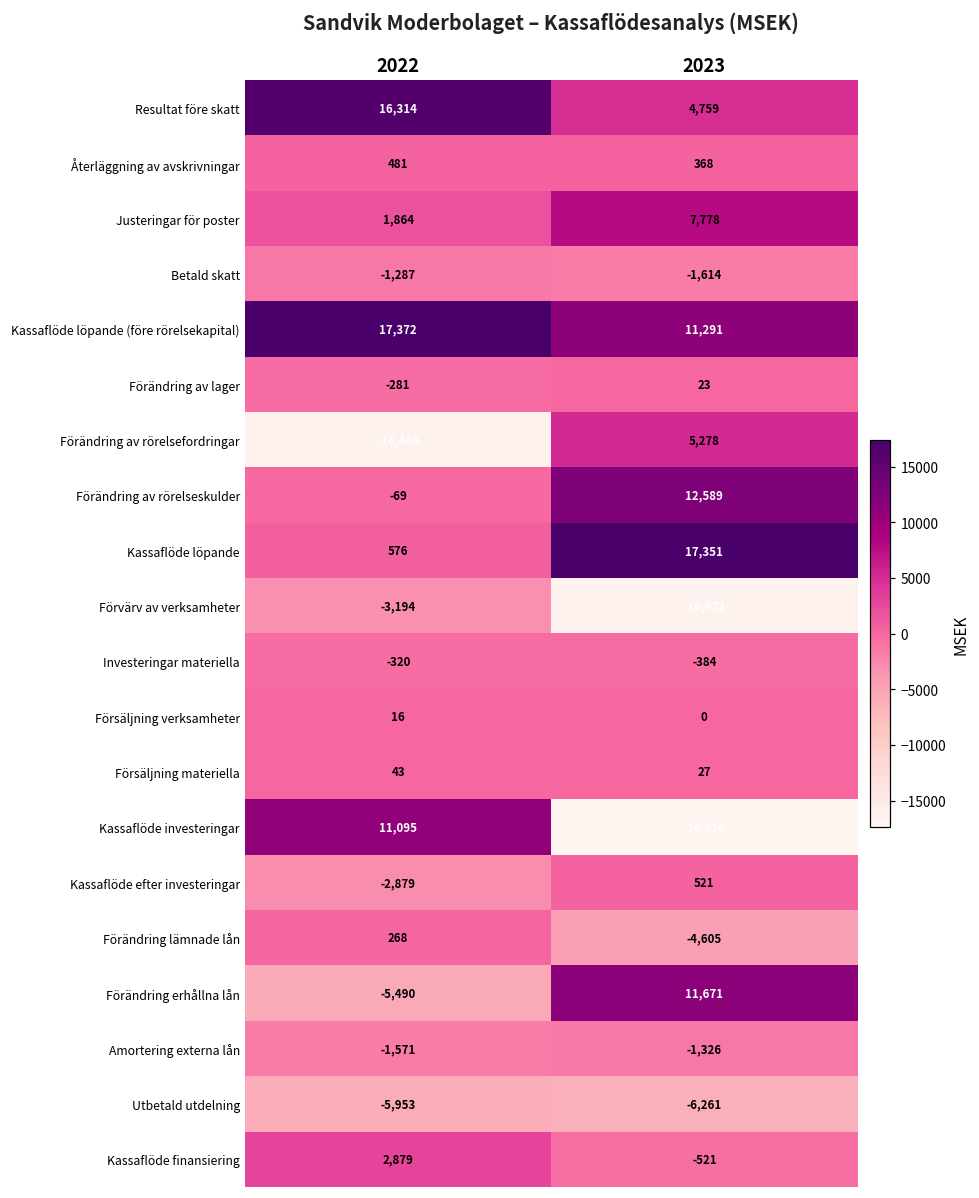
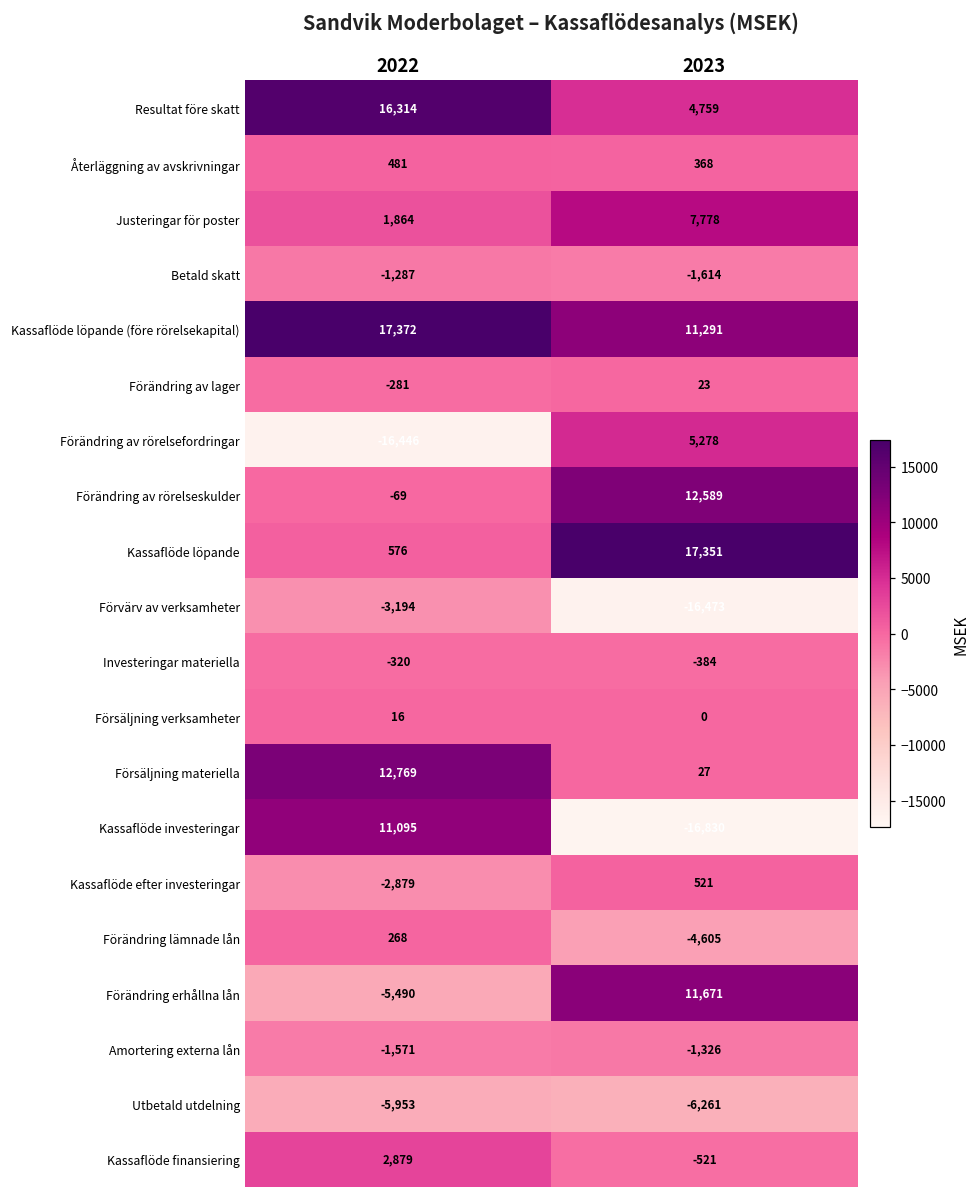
Försäljning materiella, 2022: 43 -> 12,769
